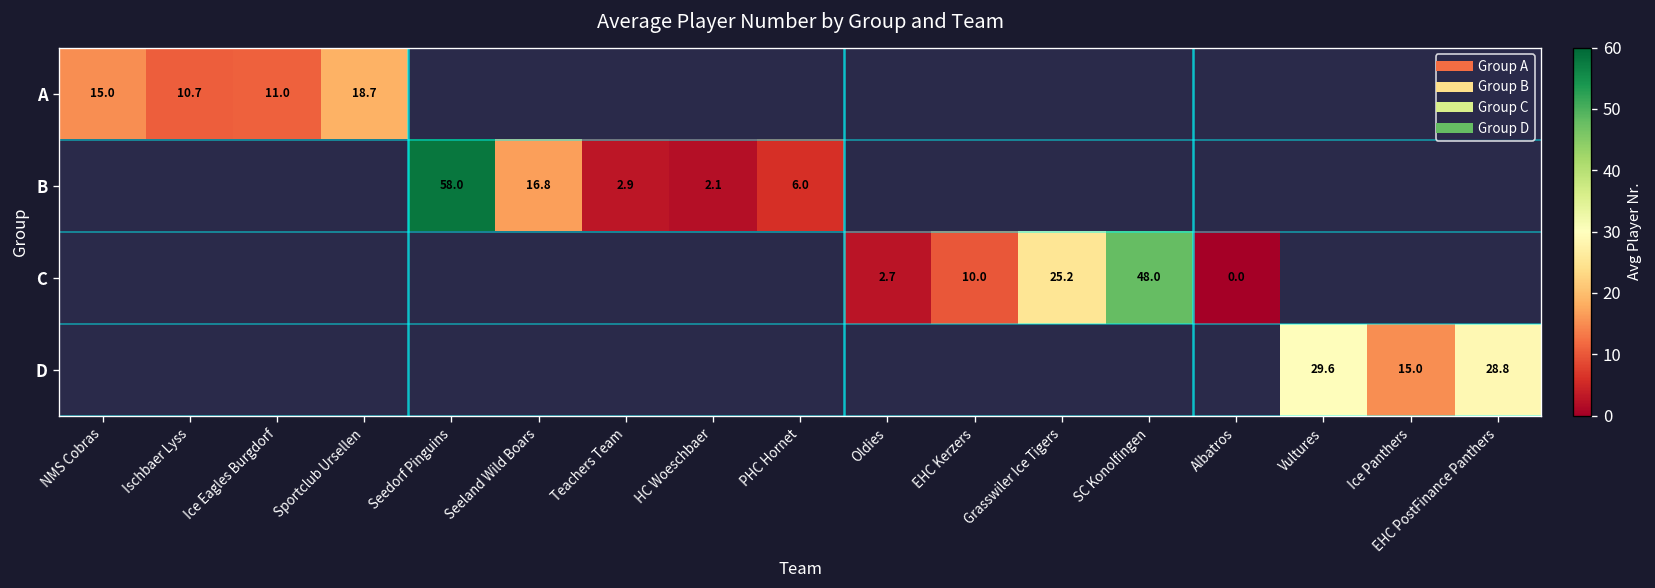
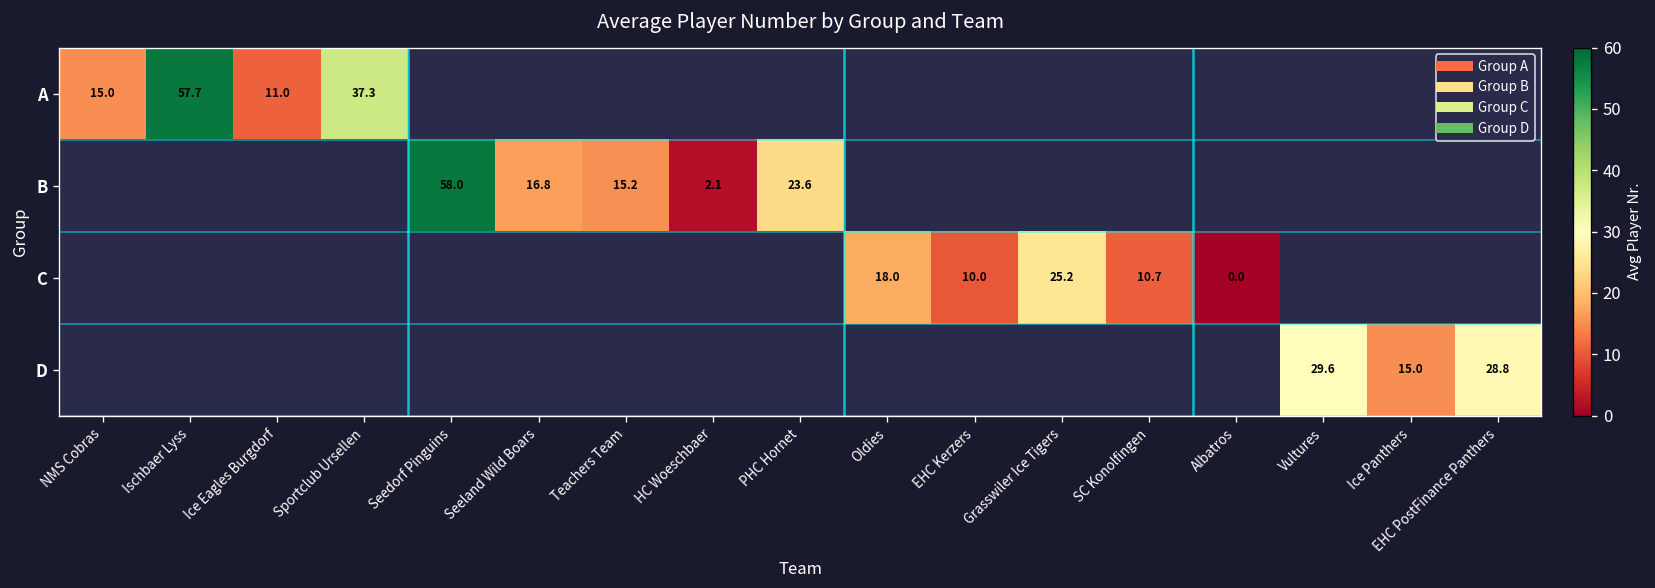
A, Ischbaer Lyss: 10.7 -> 57.7
A, Sportclub Ursellen: 18.7 -> 37.3
B, Teachers Team: 2.9 -> 15.2
B, PHC Hornet: 6.0 -> 23.6
C, Oldies: 2.7 -> 18.0
C, SC Konolfingen: 48.0 -> 10.7
